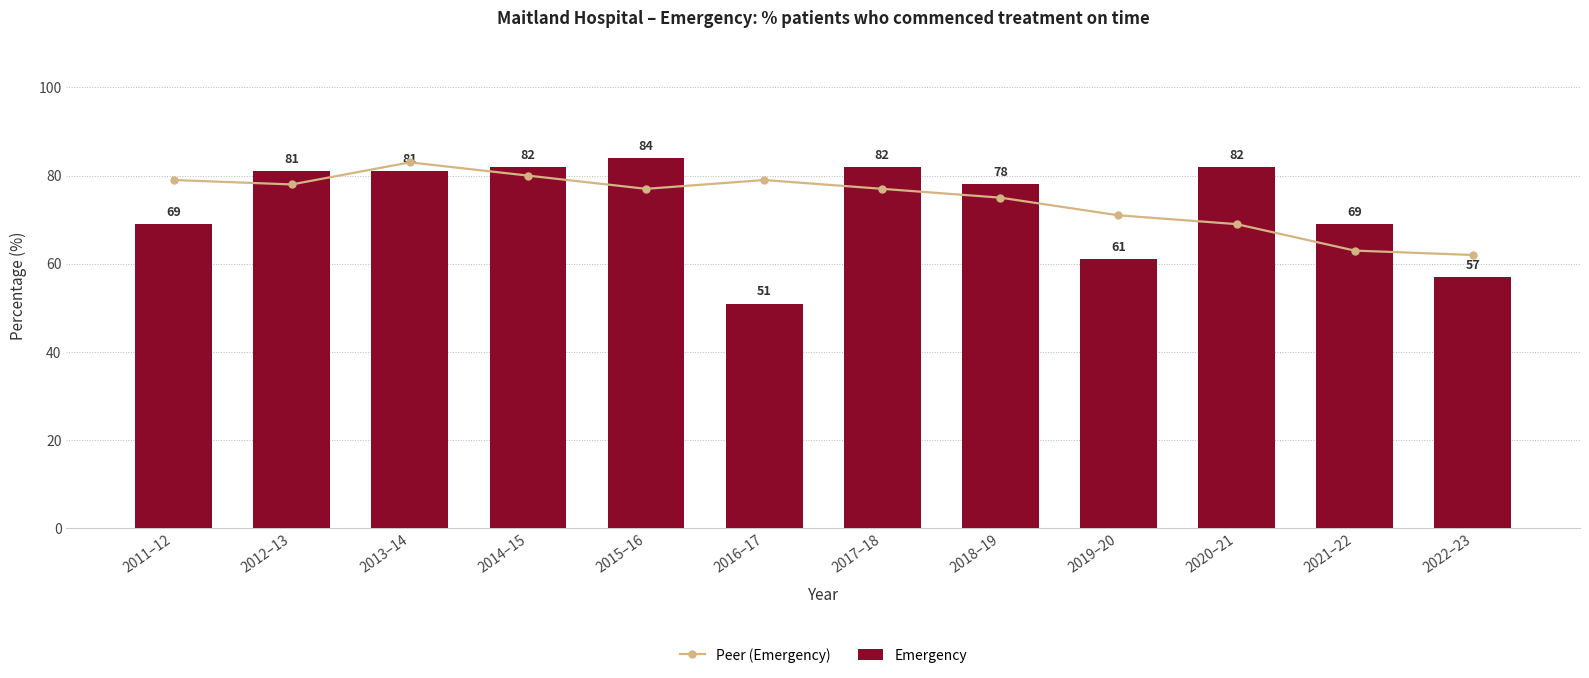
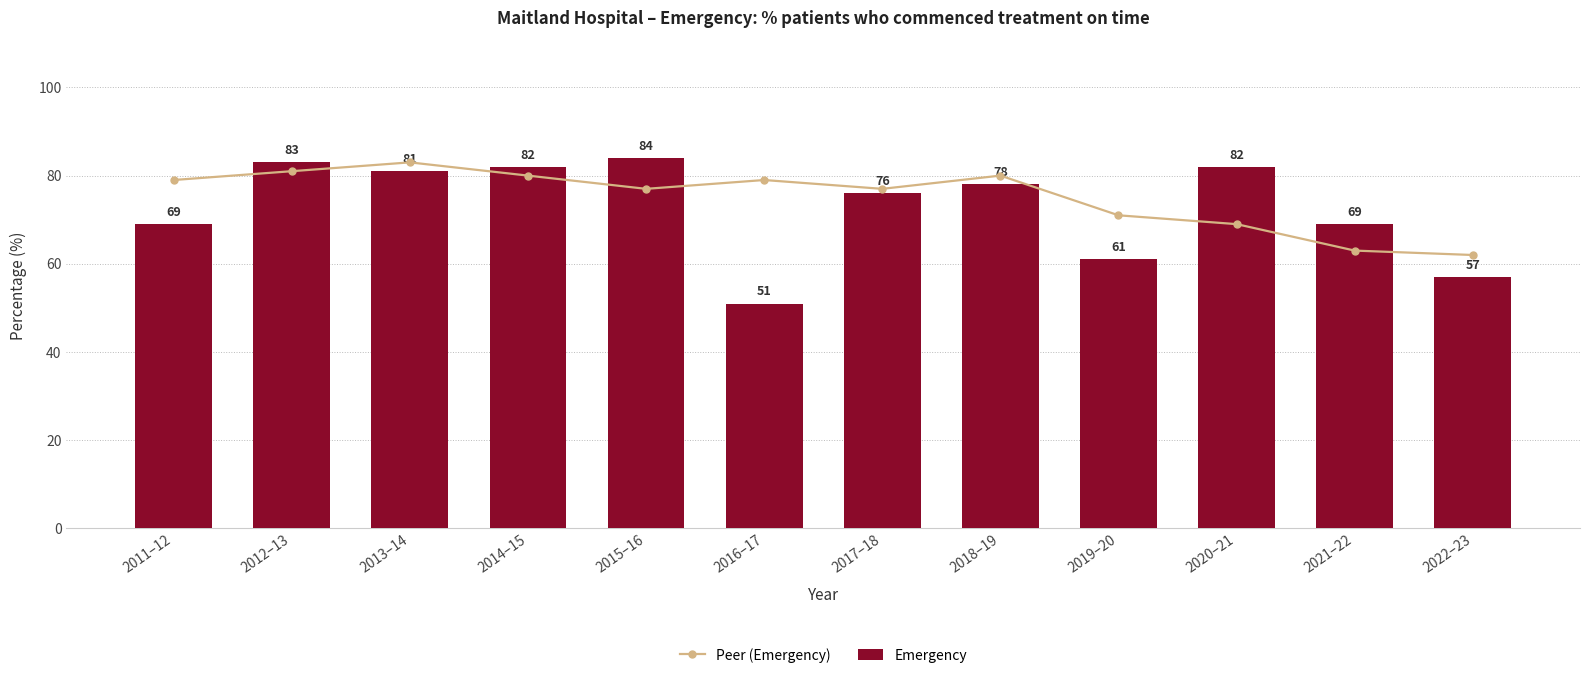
Peer (Emergency), 2012–13: 78 -> 81
Emergency, 2012–13: 81 -> 83
Emergency, 2017–18: 82 -> 76
Peer (Emergency), 2018–19: 75 -> 80
